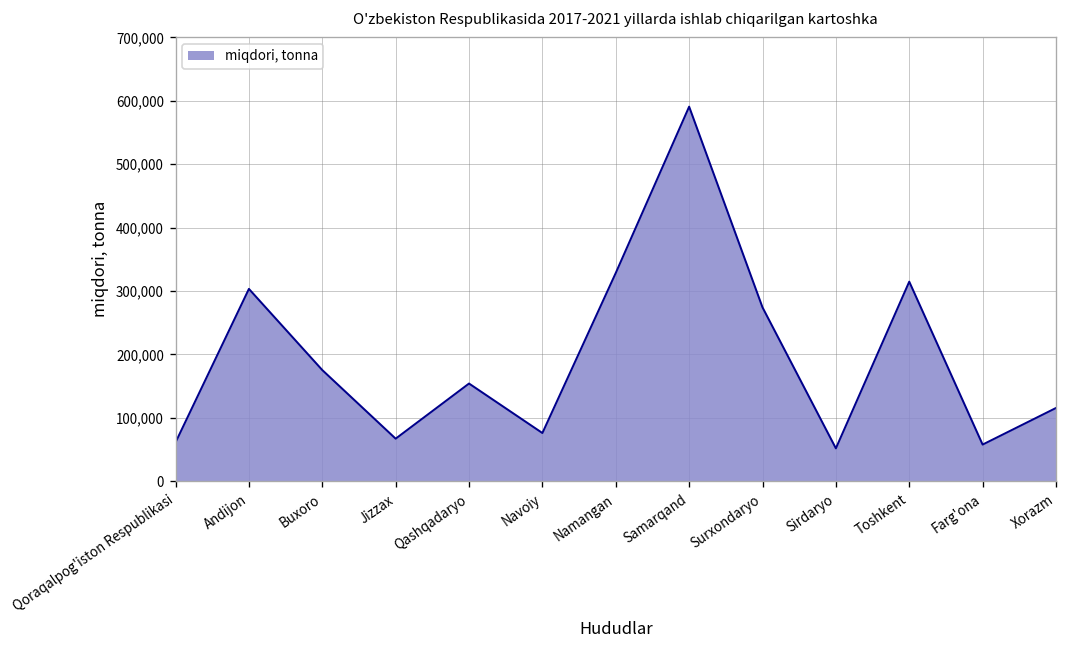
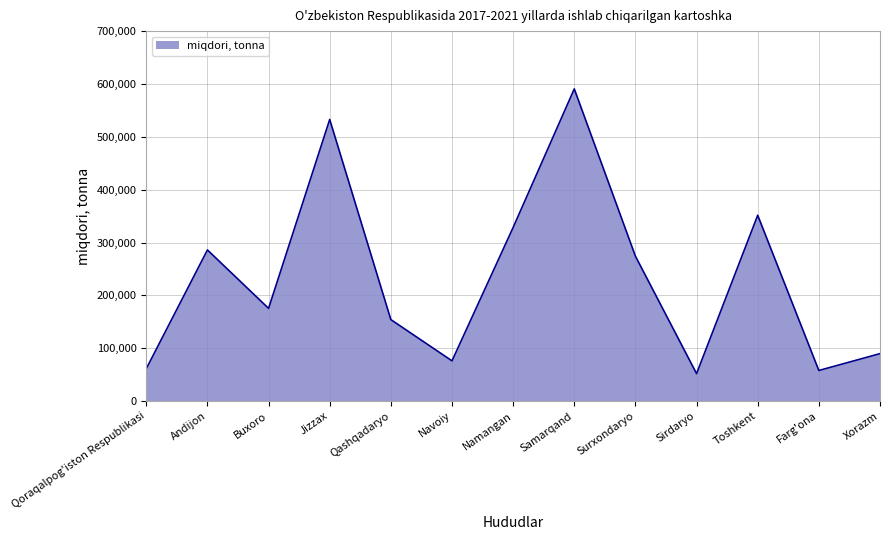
Andijon: 300,000 -> 290,000
Jizzax: 70,000 -> 530,000
Toshkent: 310,000 -> 350,000
Xorazm: 120,000 -> 90,000
